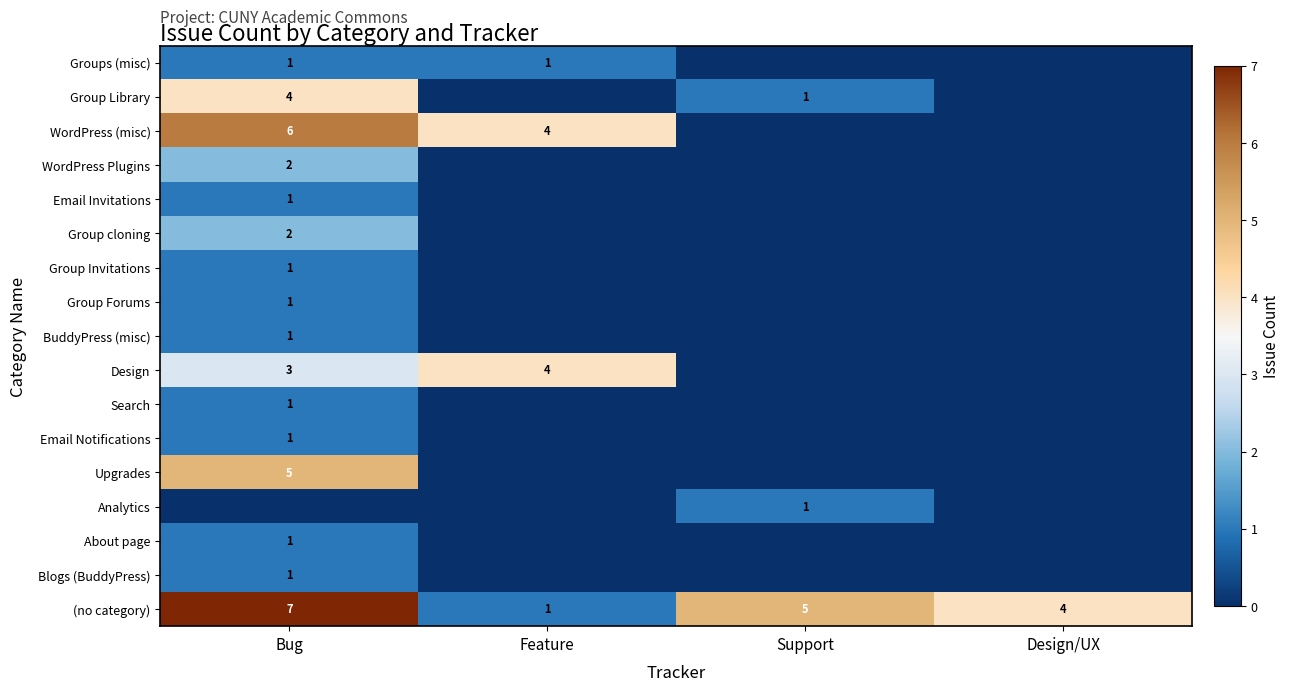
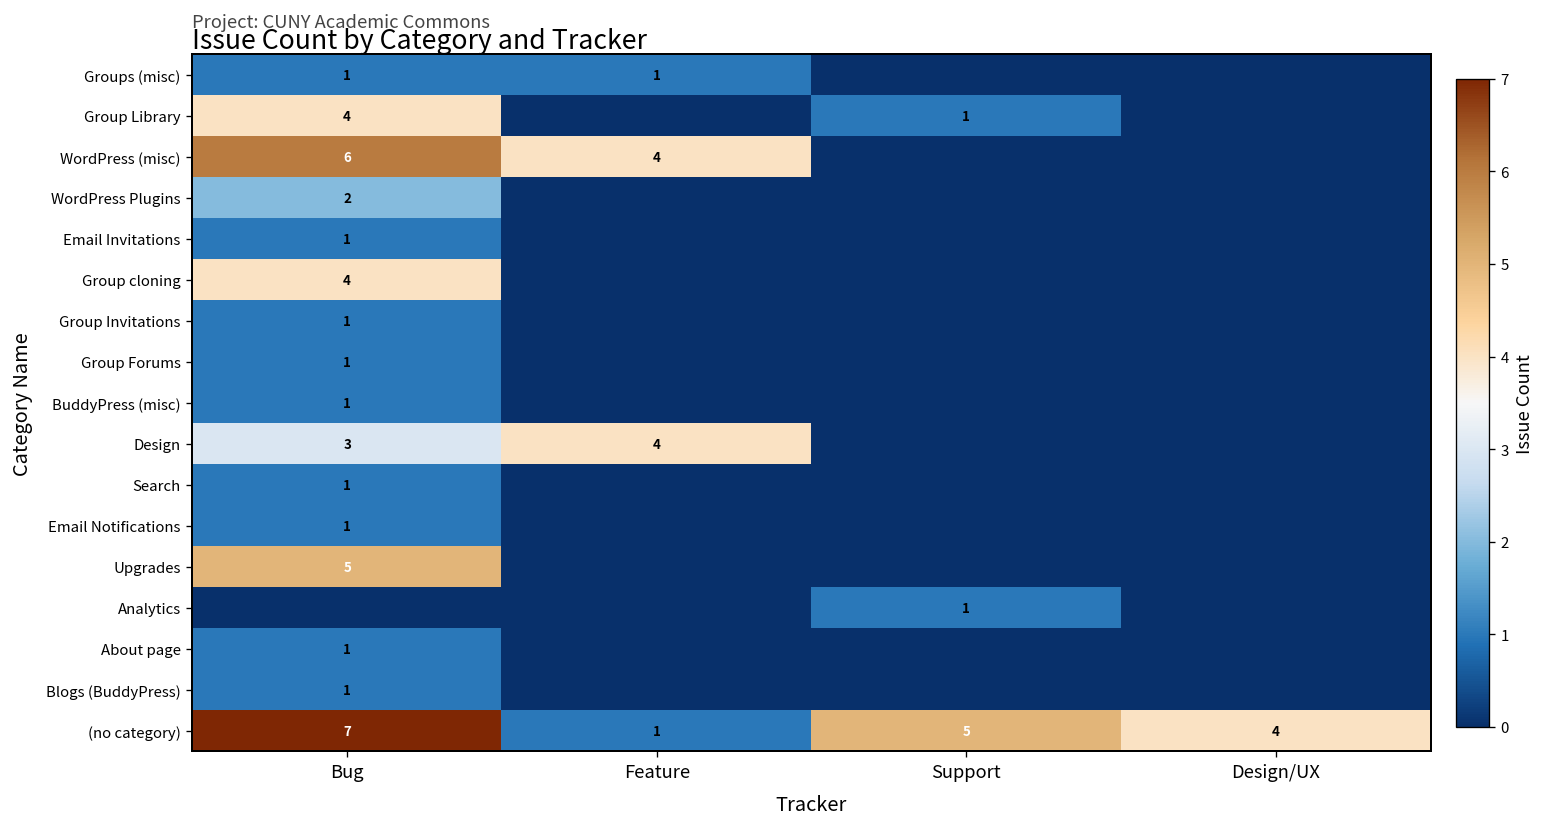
Group cloning, Bug: 2 -> 4
